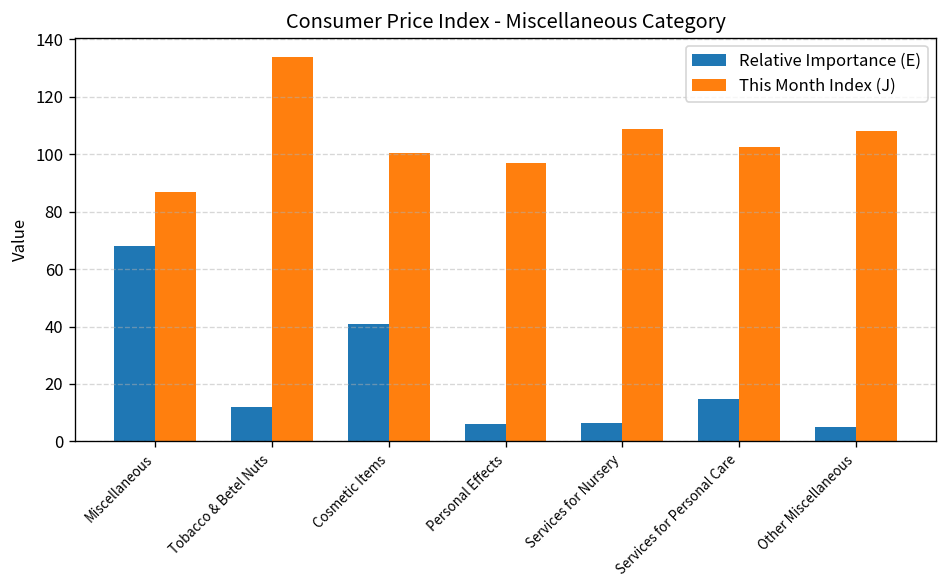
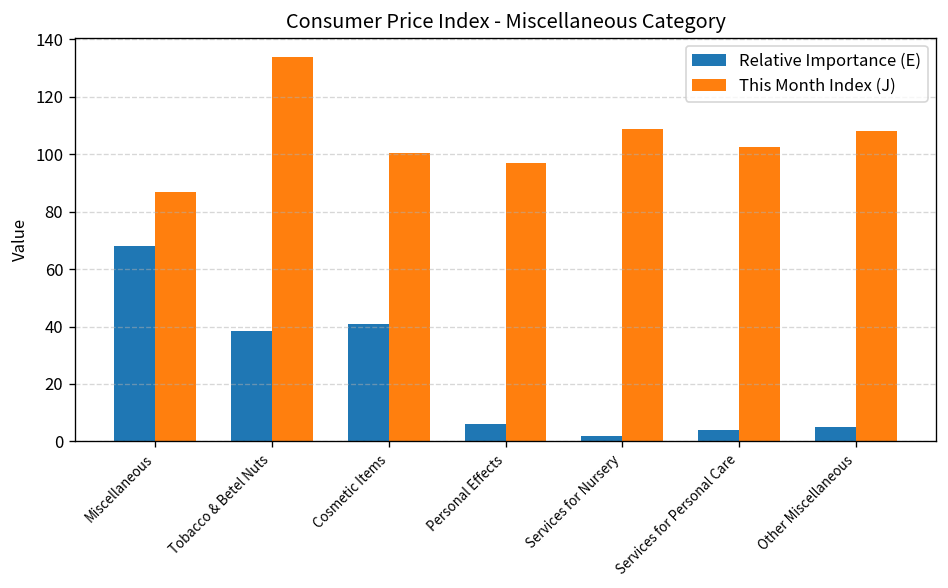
Relative Importance (E), Tobacco & Betel Nuts: 12 -> 39
Relative Importance (E), Services for Nursery: 6 -> 2
Relative Importance (E), Services for Personal Care: 15 -> 4
